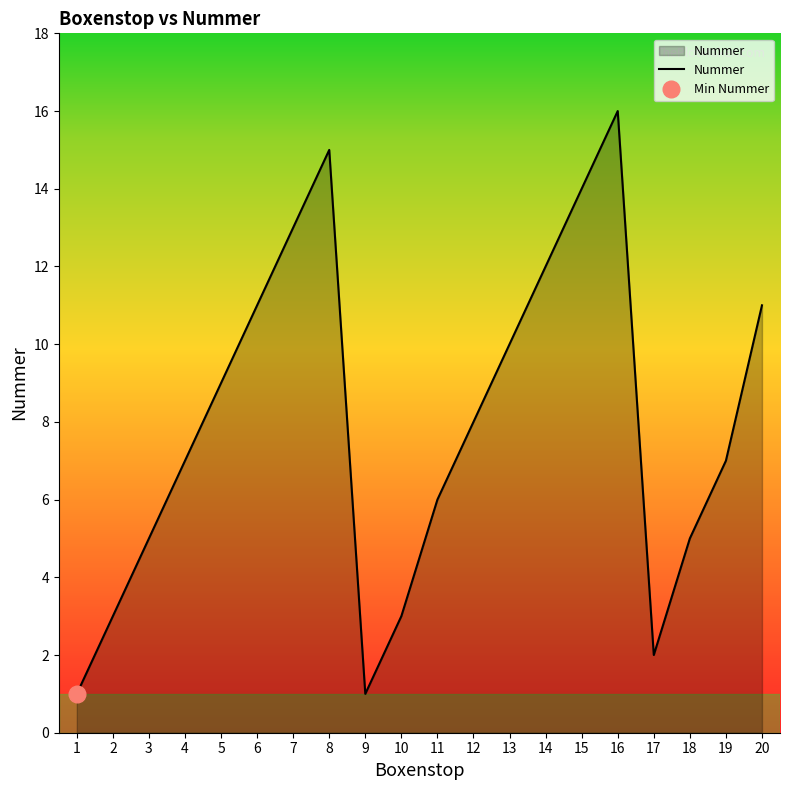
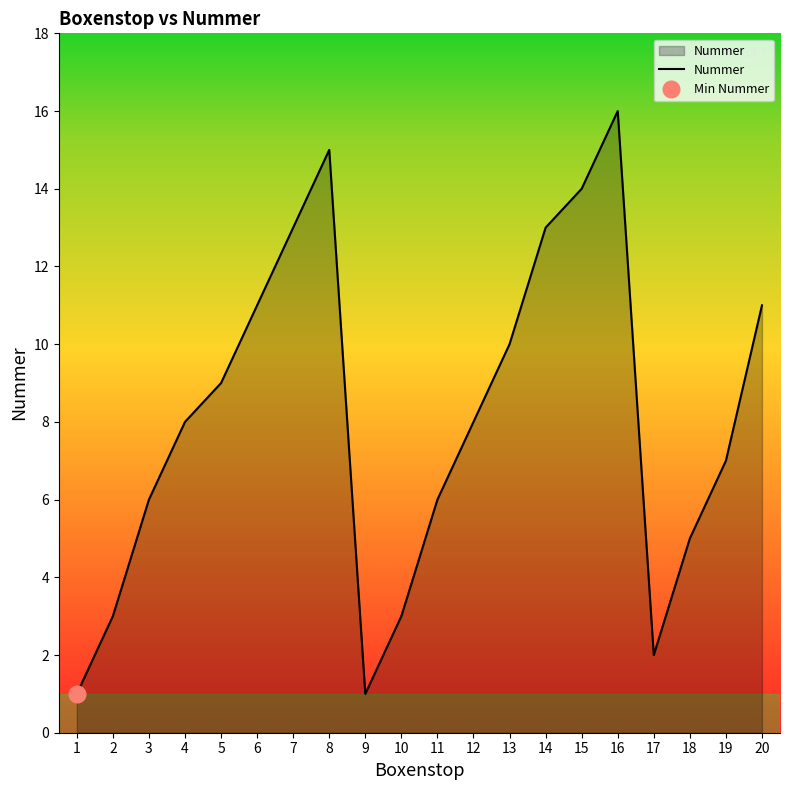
Nummer, 3: 5 -> 6
Nummer, 4: 7 -> 8
Nummer, 14: 12 -> 13
